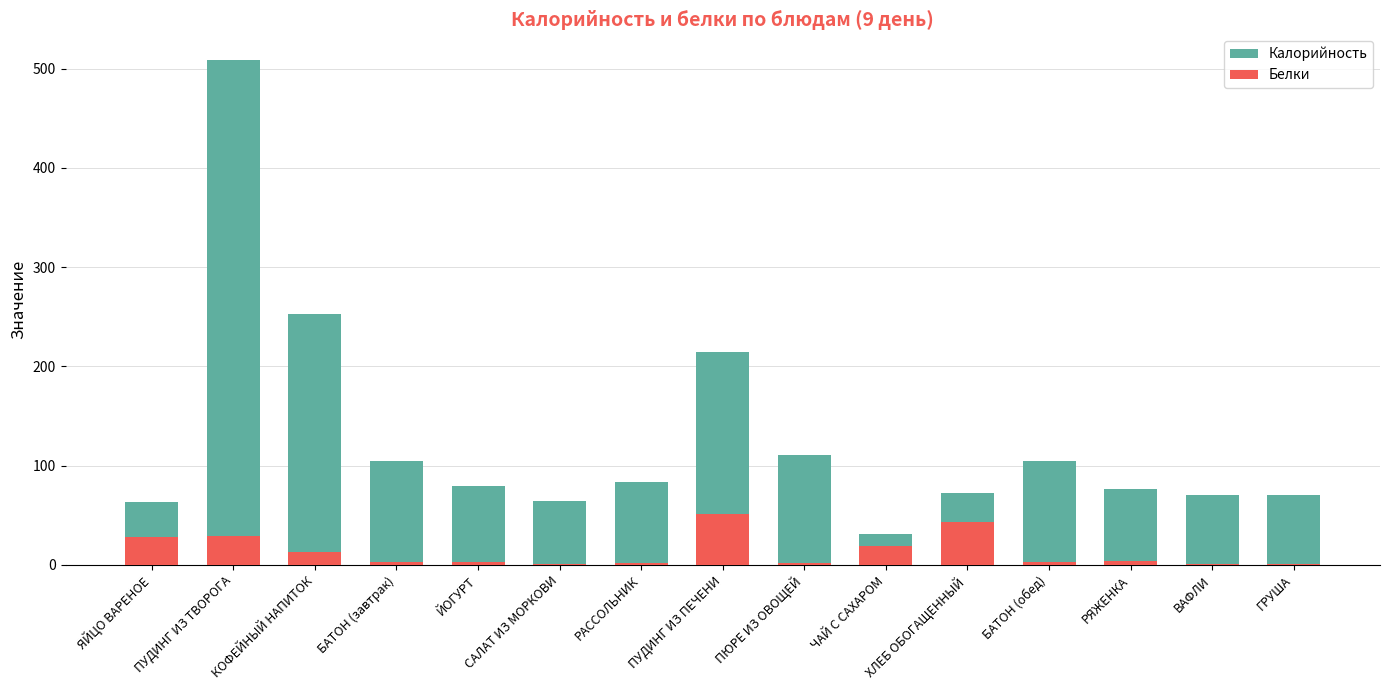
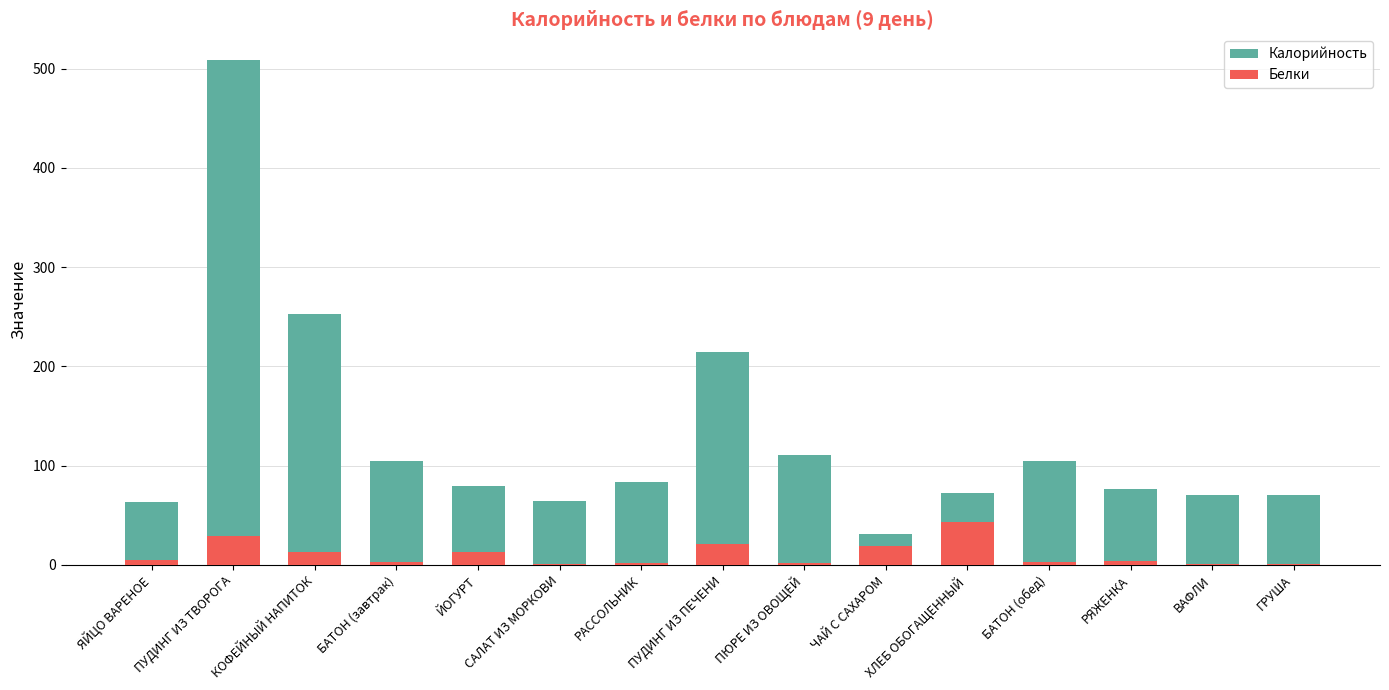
Белки, ЯЙЦО ВАРЕНОЕ: 30 -> 10
Белки, ЙОГУРТ: 0 -> 10
Белки, ПУДИНГ ИЗ ПЕЧЕНИ: 50 -> 20
